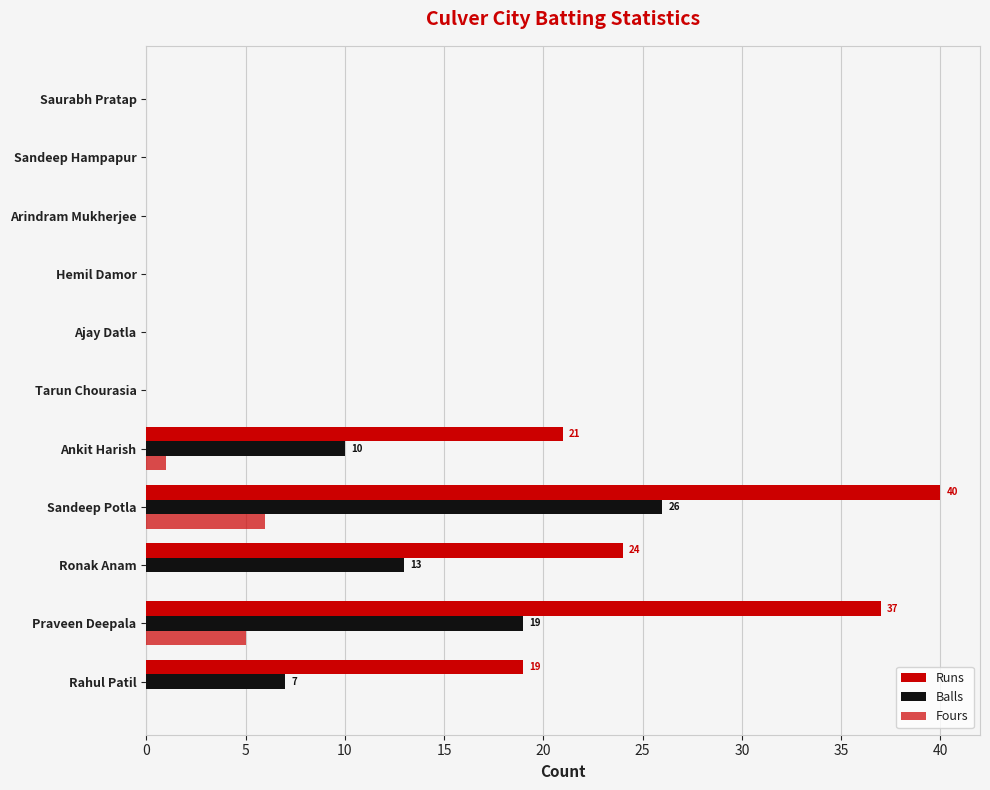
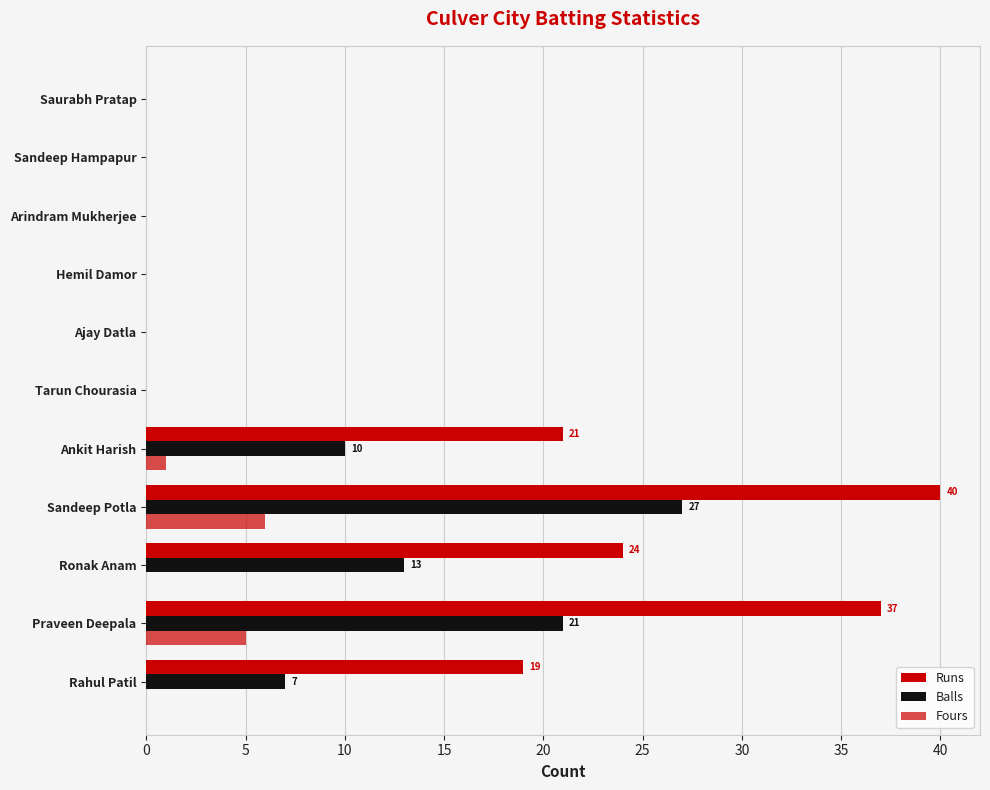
Balls, Sandeep Potla: 26 -> 27
Balls, Praveen Deepala: 19 -> 21
